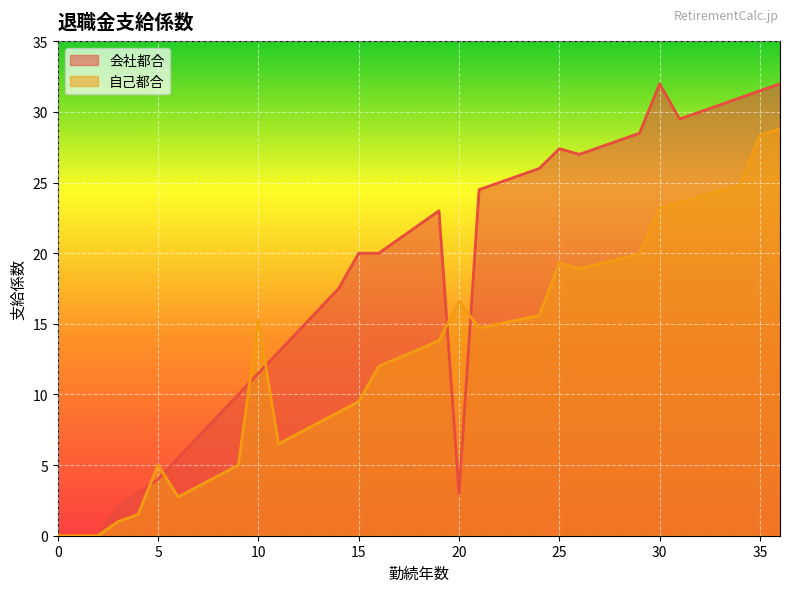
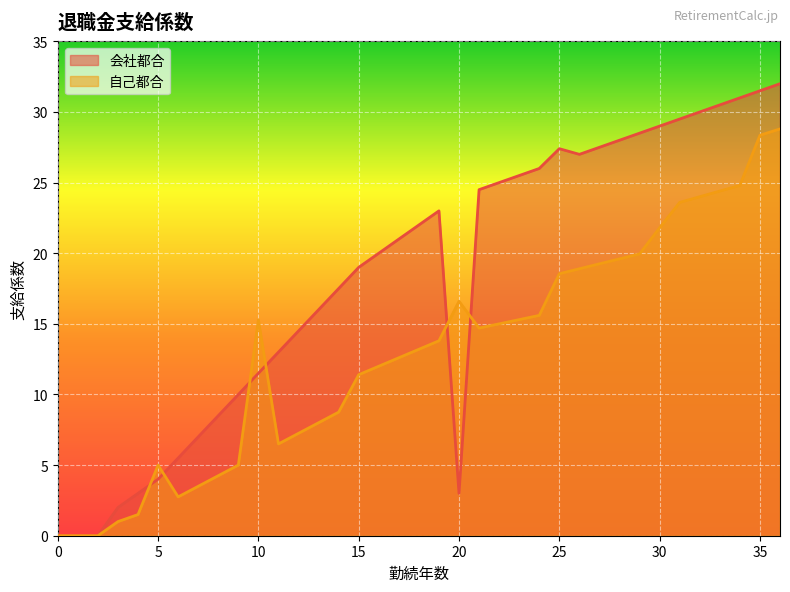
会社都合, 15: 20 -> 19
自己都合, 15: 9.5 -> 11.4
自己都合, 25: 19.3 -> 18.6
会社都合, 30: 32 -> 29
自己都合, 30: 23.2 -> 21.8
